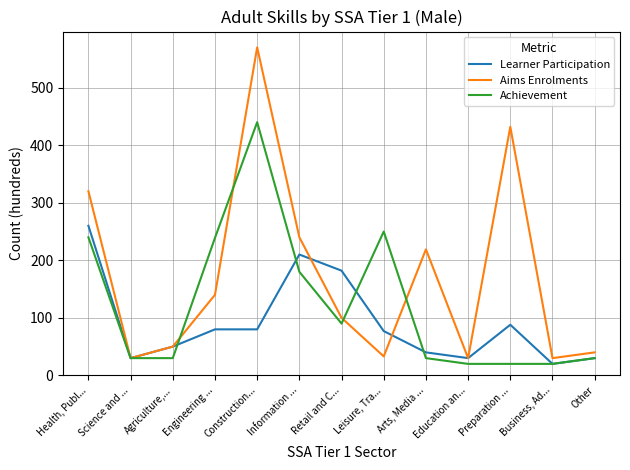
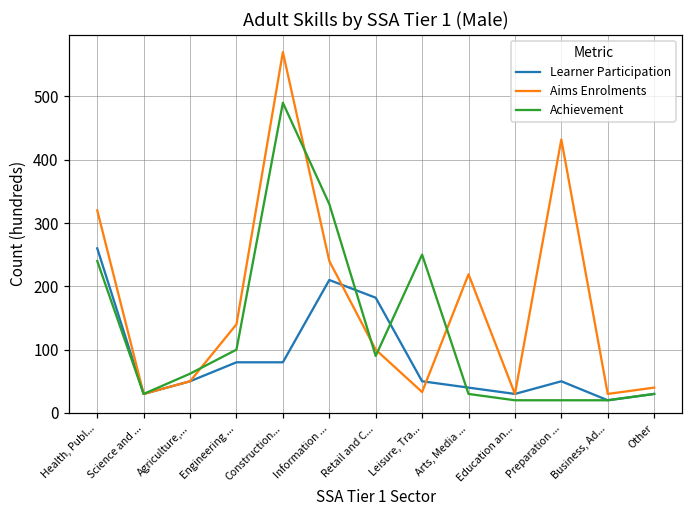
Achievement, Agriculture,...: 30 -> 60
Achievement, Engineering ...: 240 -> 100
Achievement, Construction...: 440 -> 490
Achievement, Information ...: 180 -> 330
Learner Participation, Leisure, Tra...: 80 -> 50
Learner Participation, Preparation ...: 90 -> 50
